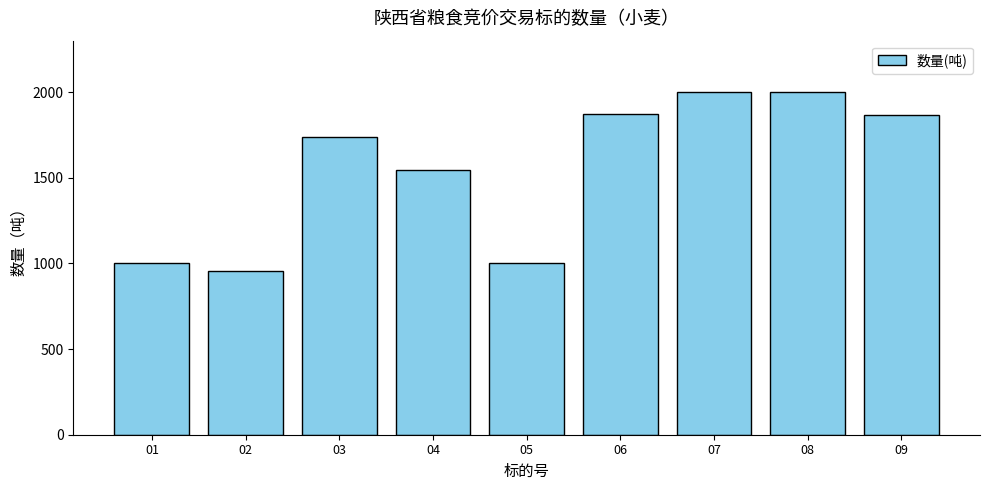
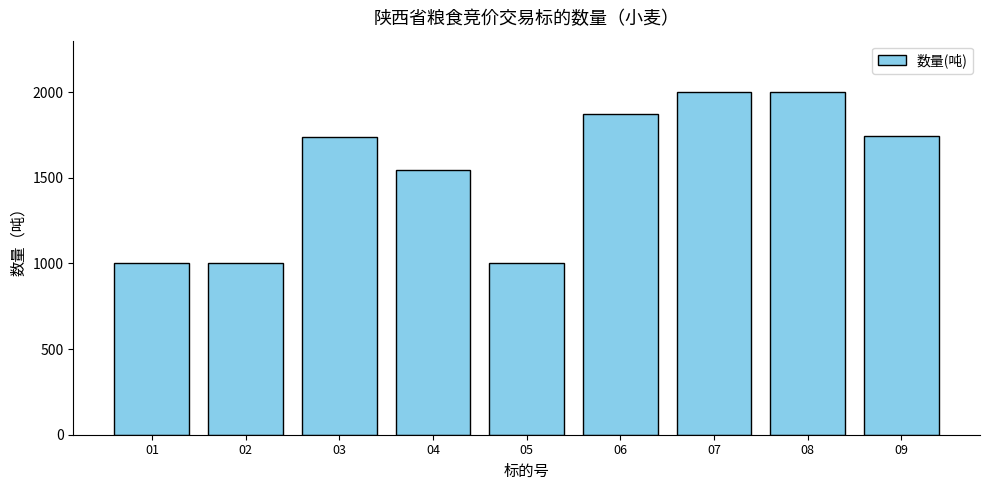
02: 950 -> 1000
09: 1860 -> 1740
